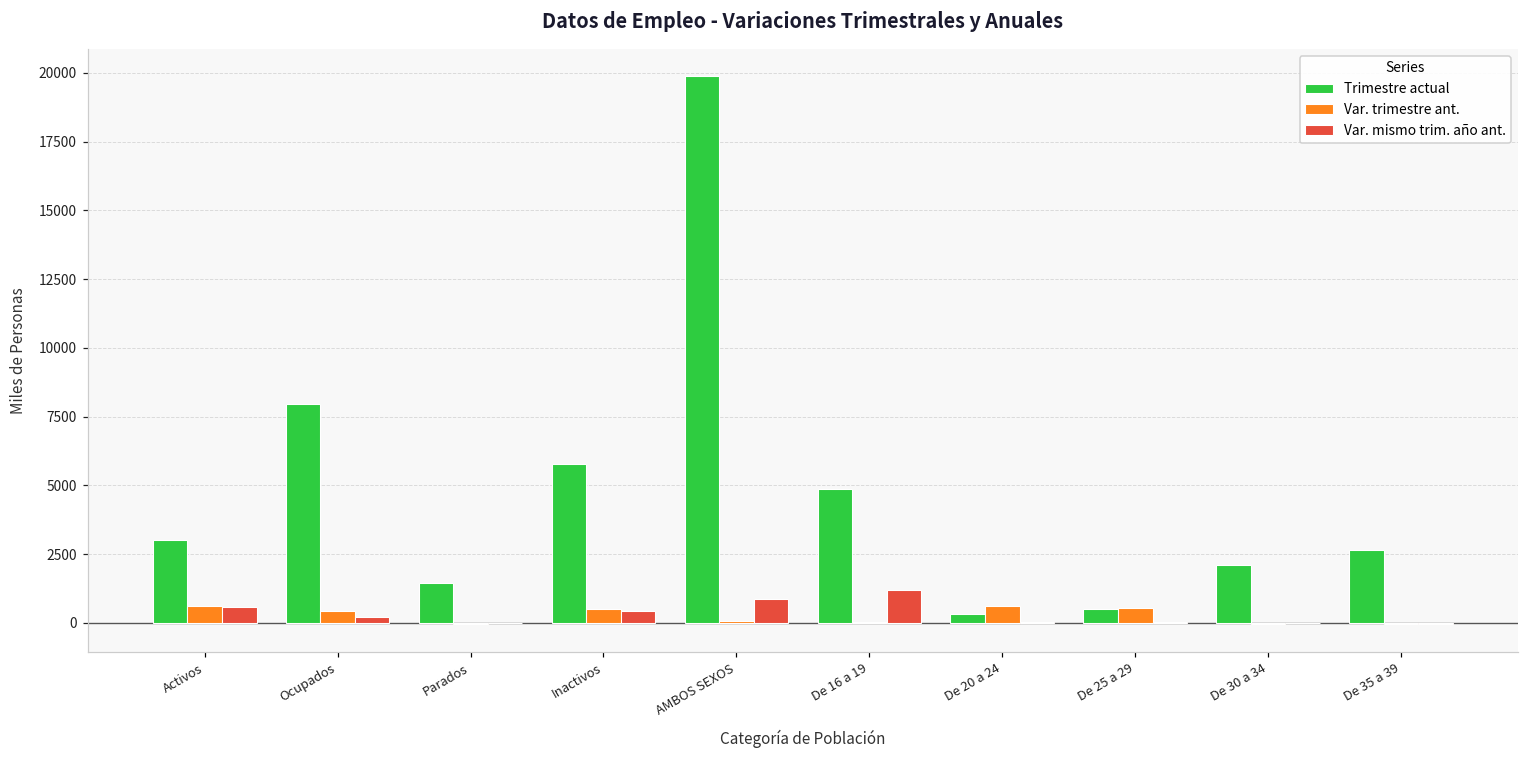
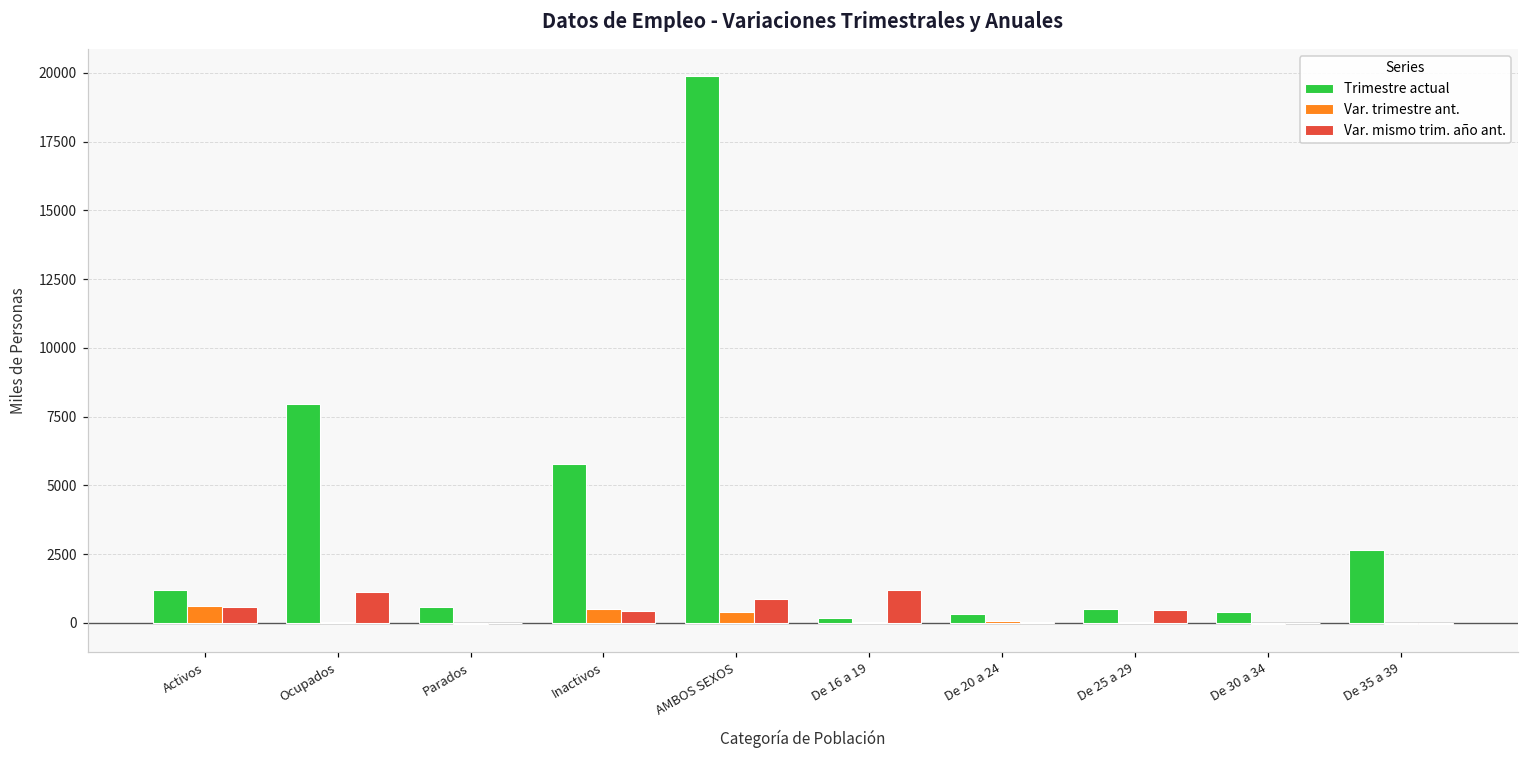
Trimestre actual, Activos: 3000 -> 1200
Var. trimestre ant., Ocupados: 400 -> 0
Var. mismo trim. año ant., Ocupados: 200 -> 1100
Trimestre actual, Parados: 1500 -> 600
Var. trimestre ant., AMBOS SEXOS: 100 -> 400
Trimestre actual, De 16 a 19: 4900 -> 200
Var. trimestre ant., De 20 a 24: 600 -> 100
Var. trimestre ant., De 25 a 29: 500 -> 0
Var. mismo trim. año ant., De 25 a 29: 0 -> 500
Trimestre actual, De 30 a 34: 2100 -> 400
